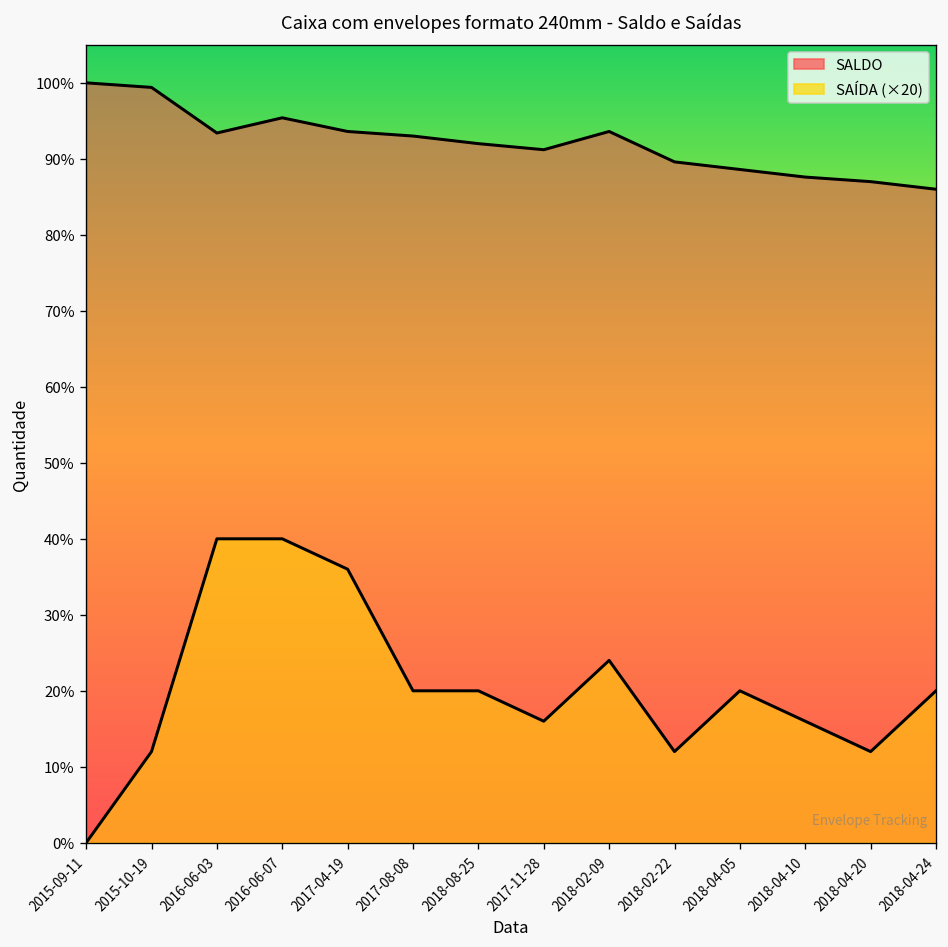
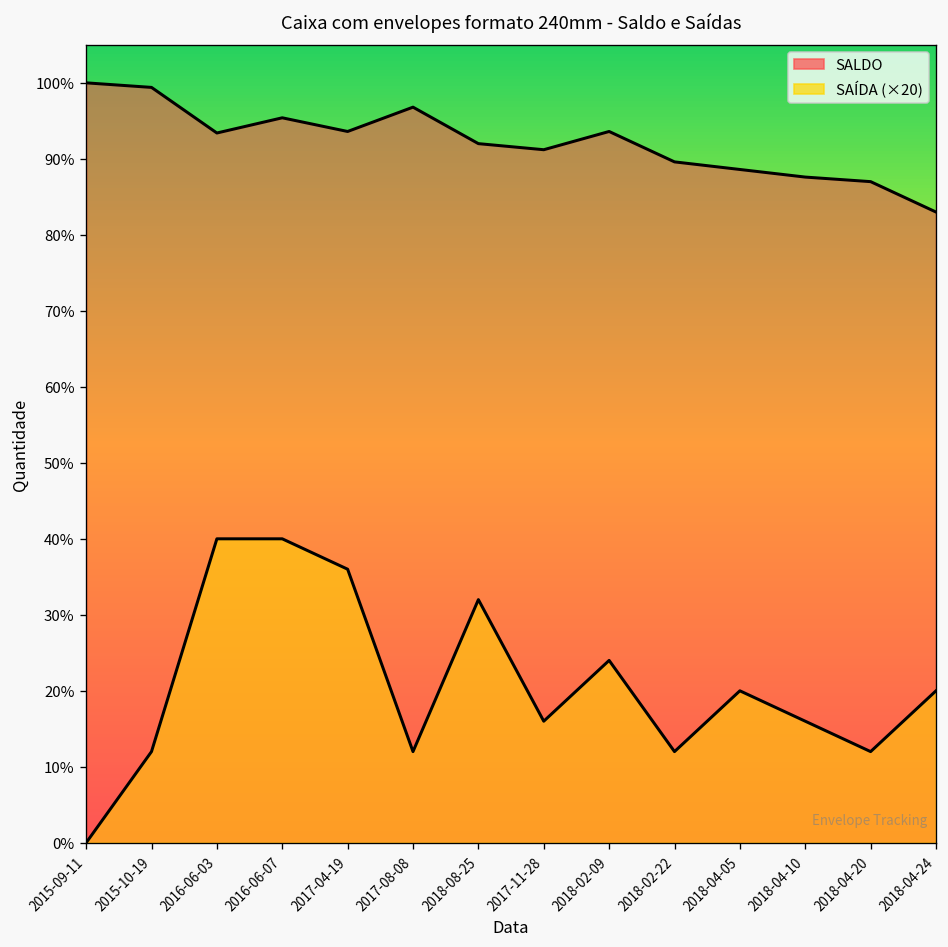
SALDO, 2017-08-08: 93% -> 97%
SAÍDA (×20), 2017-08-08: 20% -> 12%
SAÍDA (×20), 2018-08-25: 20% -> 32%
SALDO, 2018-04-24: 86% -> 83%
